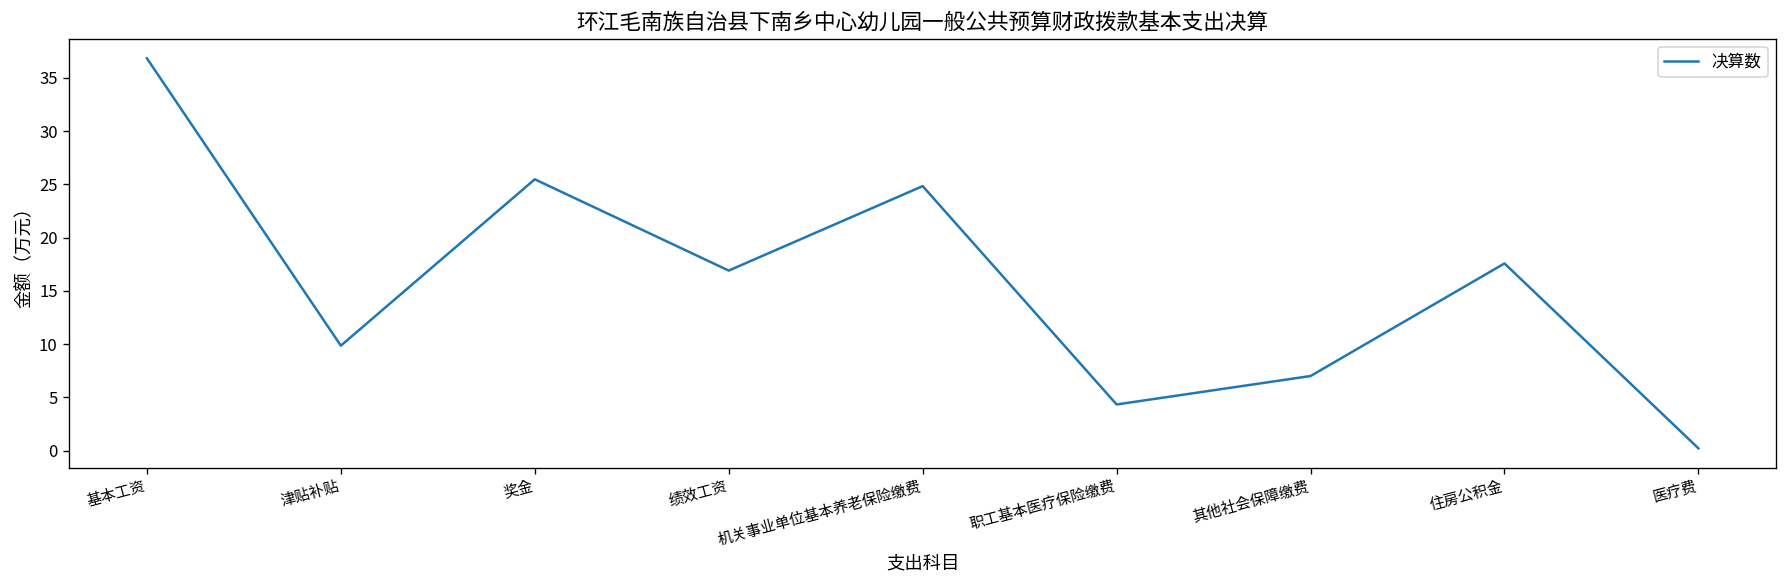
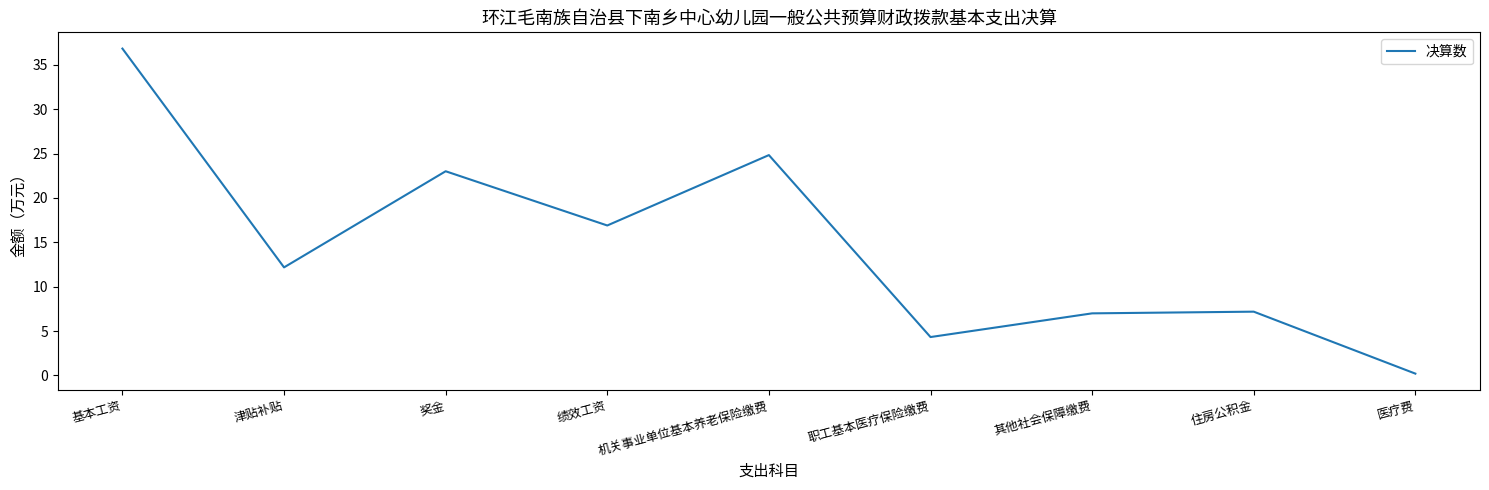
津贴补贴: 10 -> 12
奖金: 25 -> 23
住房公积金: 18 -> 7
